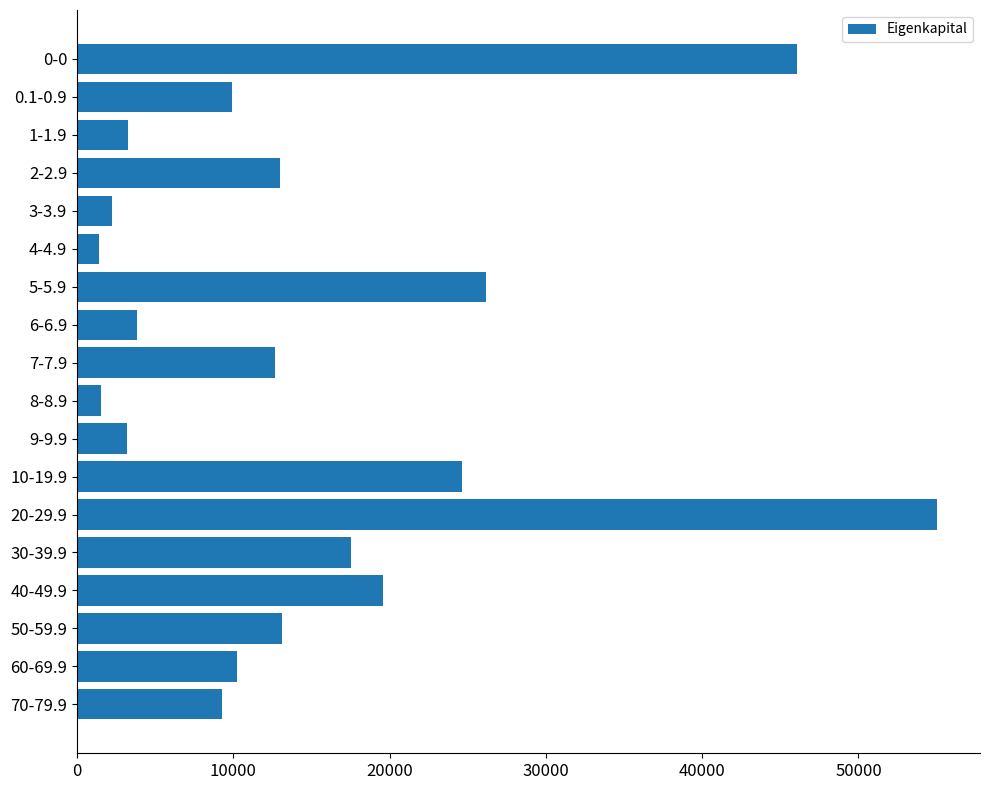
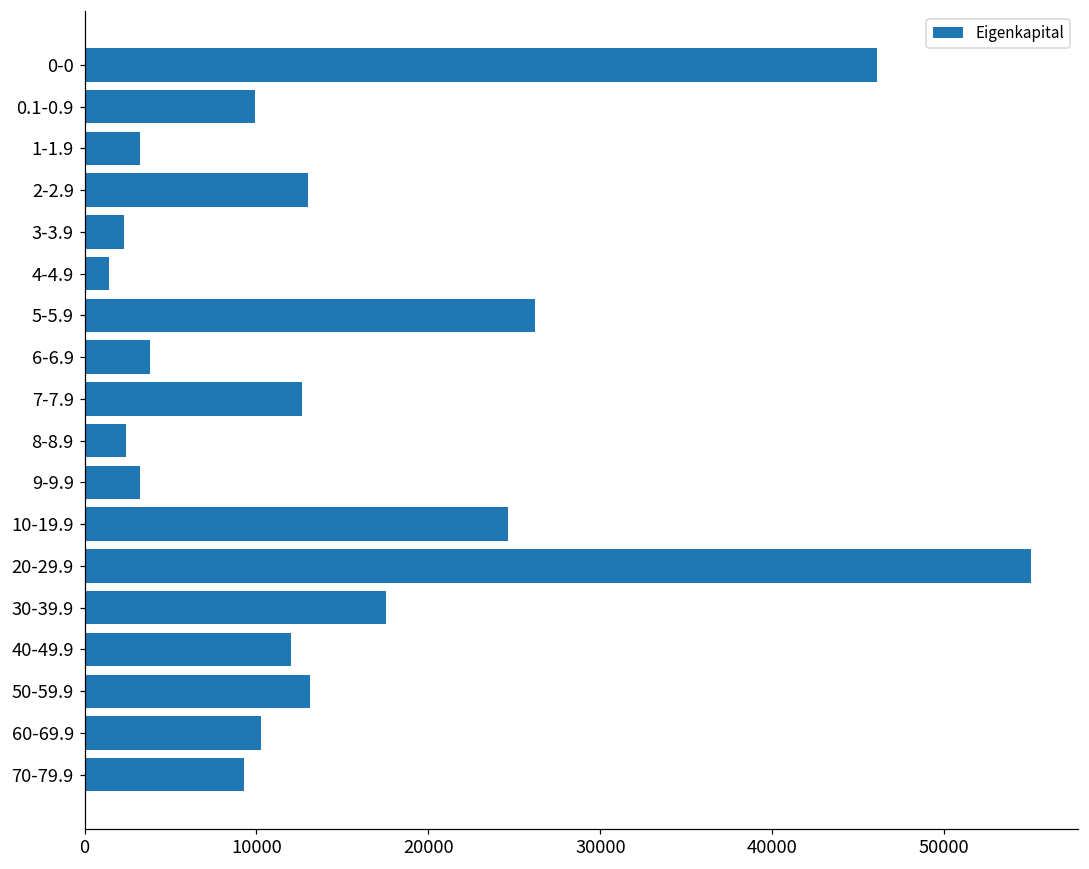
8-8.9: 1600 -> 2400
40-49.9: 19600 -> 12000
